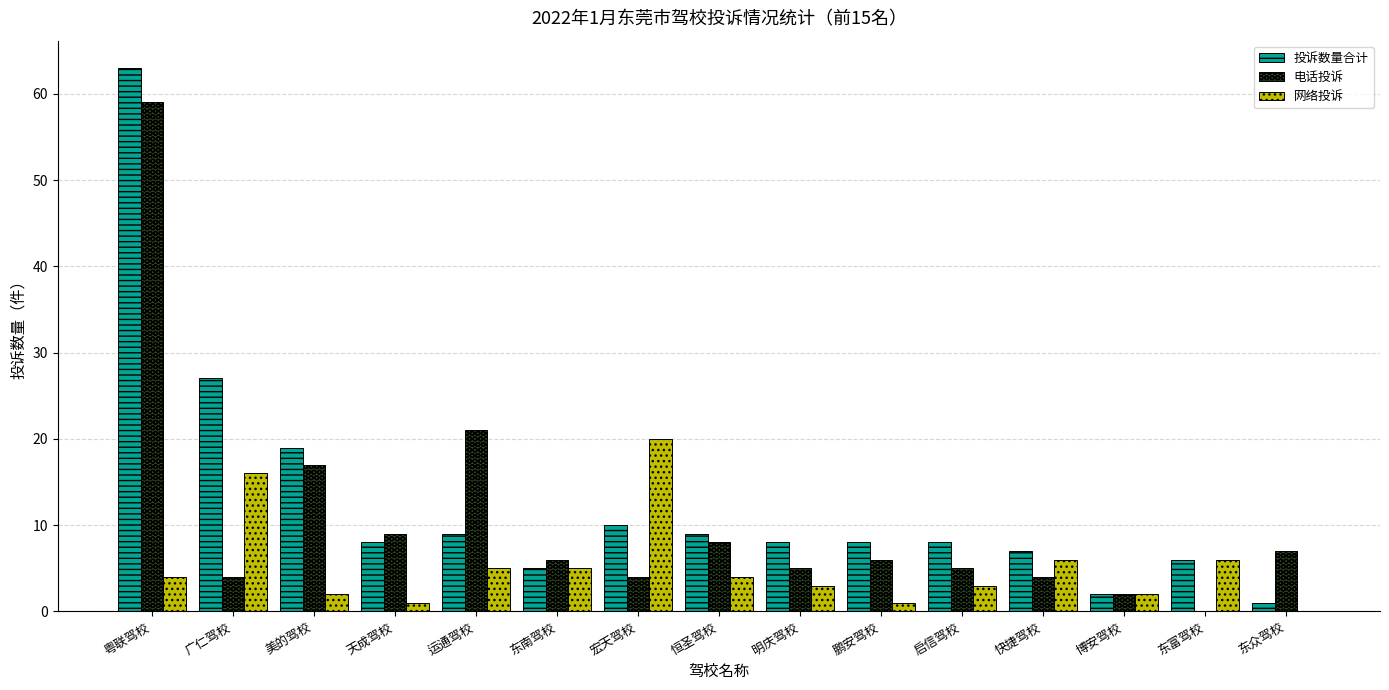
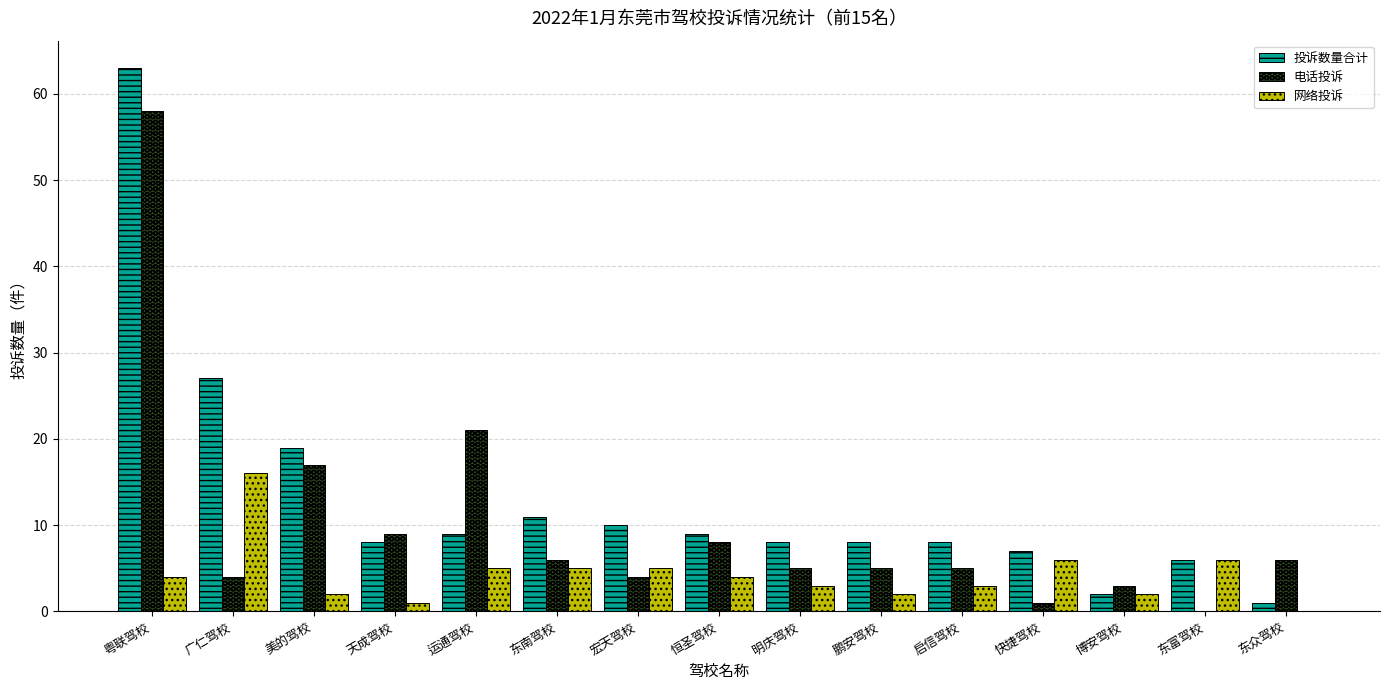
电话投诉, 粤联驾校: 59 -> 58
投诉数量合计, 东南驾校: 5 -> 11
网络投诉, 宏天驾校: 20 -> 5
电话投诉, 鹏安驾校: 6 -> 5
网络投诉, 鹏安驾校: 1 -> 2
电话投诉, 快捷驾校: 4 -> 1
电话投诉, 博安驾校: 2 -> 3
电话投诉, 东众驾校: 7 -> 6
